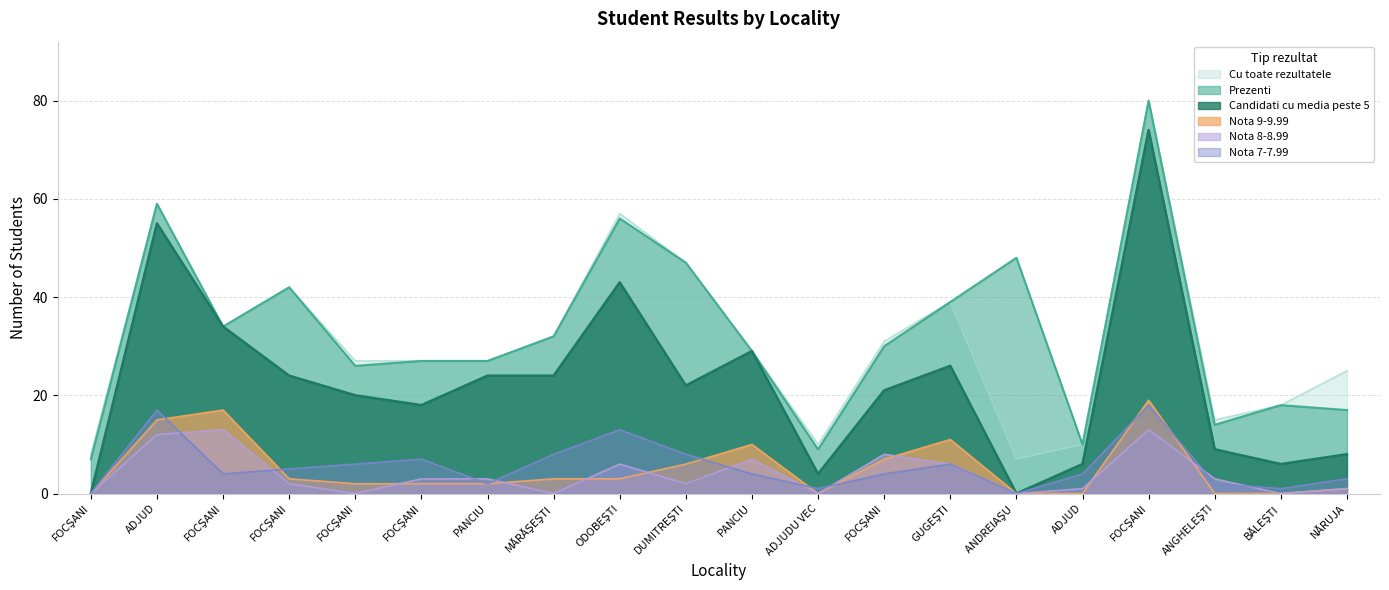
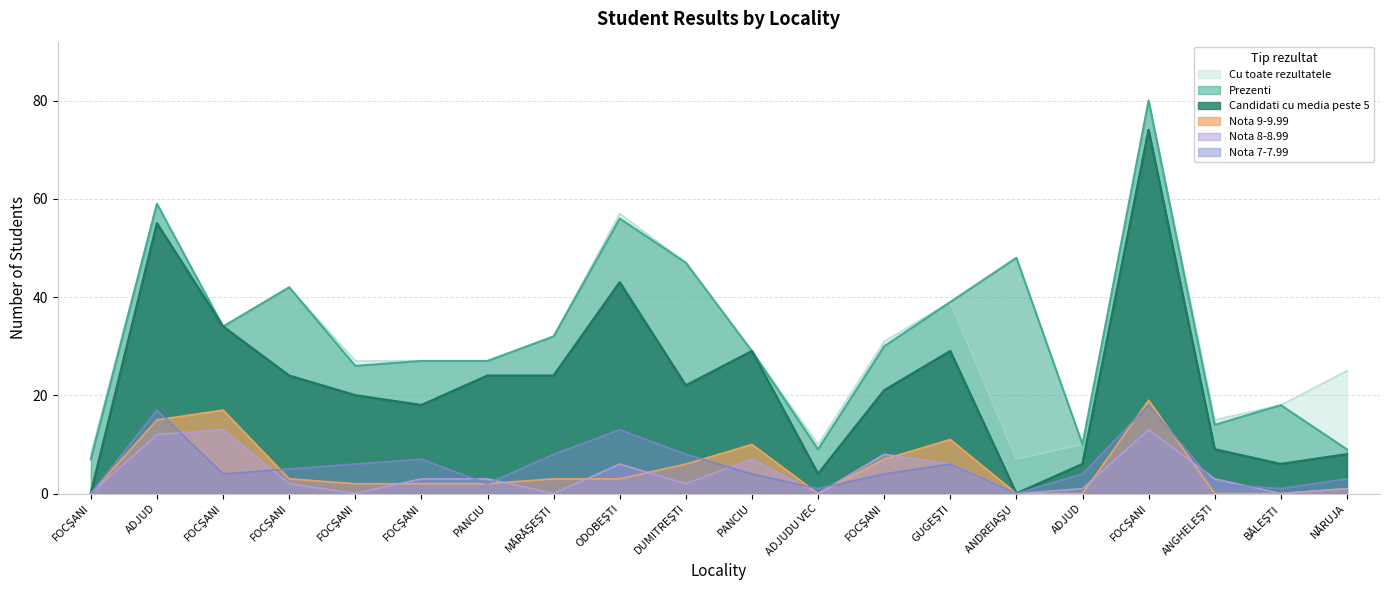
Candidati cu media peste 5, GUGEŞTI: 26 -> 29
Prezenti, NĂRUJA: 17 -> 9
